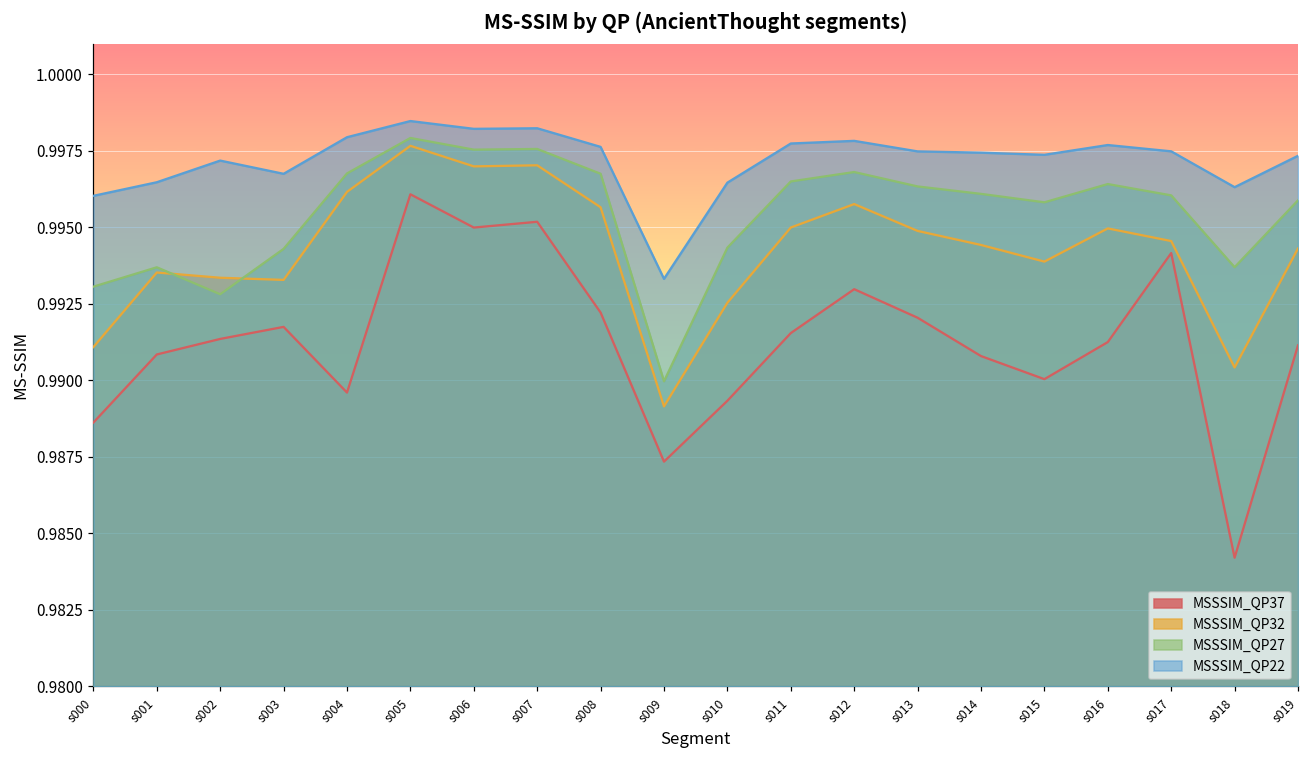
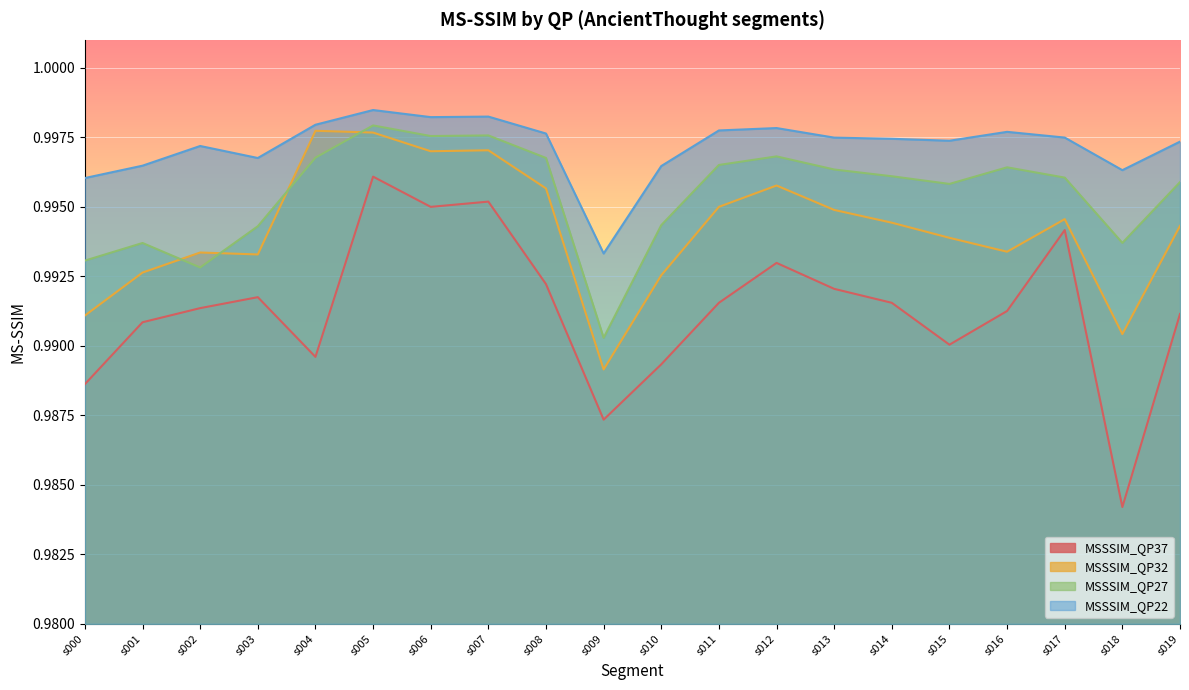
MSSSIM_QP32, s001: 0.9935 -> 0.9926
MSSSIM_QP32, s004: 0.9962 -> 0.9977
MSSSIM_QP27, s009: 0.9900 -> 0.9903
MSSSIM_QP37, s014: 0.9908 -> 0.9915
MSSSIM_QP32, s016: 0.9950 -> 0.9934
